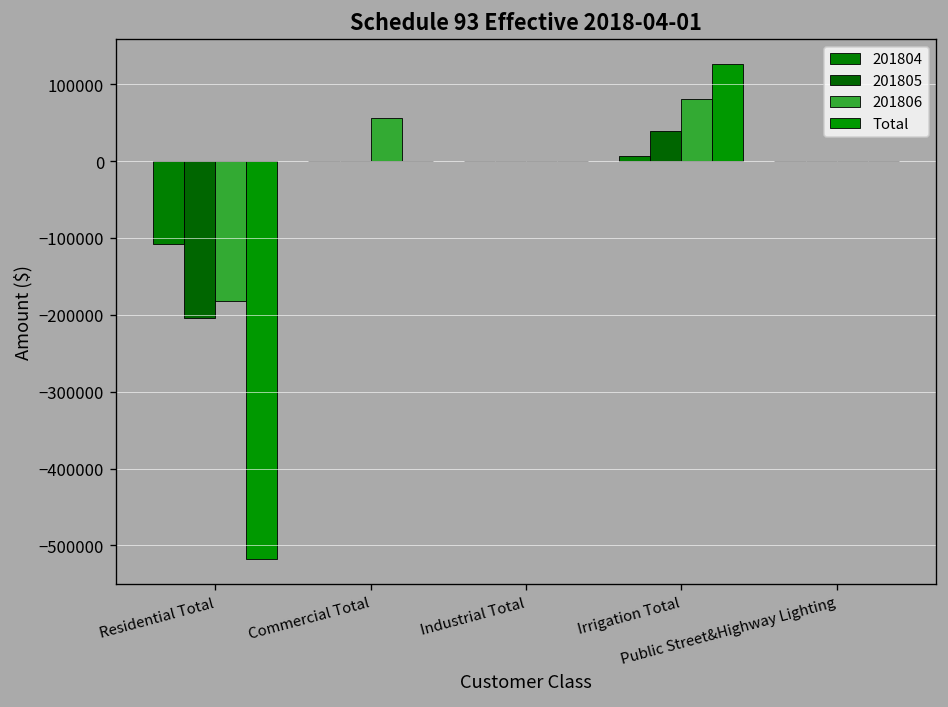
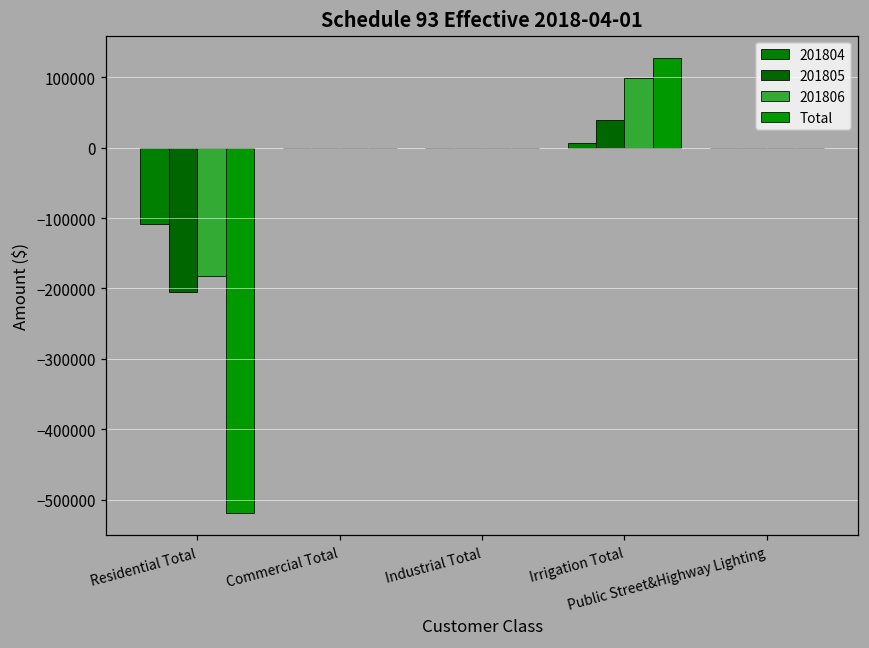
201806, Commercial Total: 60000 -> 0
201806, Irrigation Total: 80000 -> 100000
